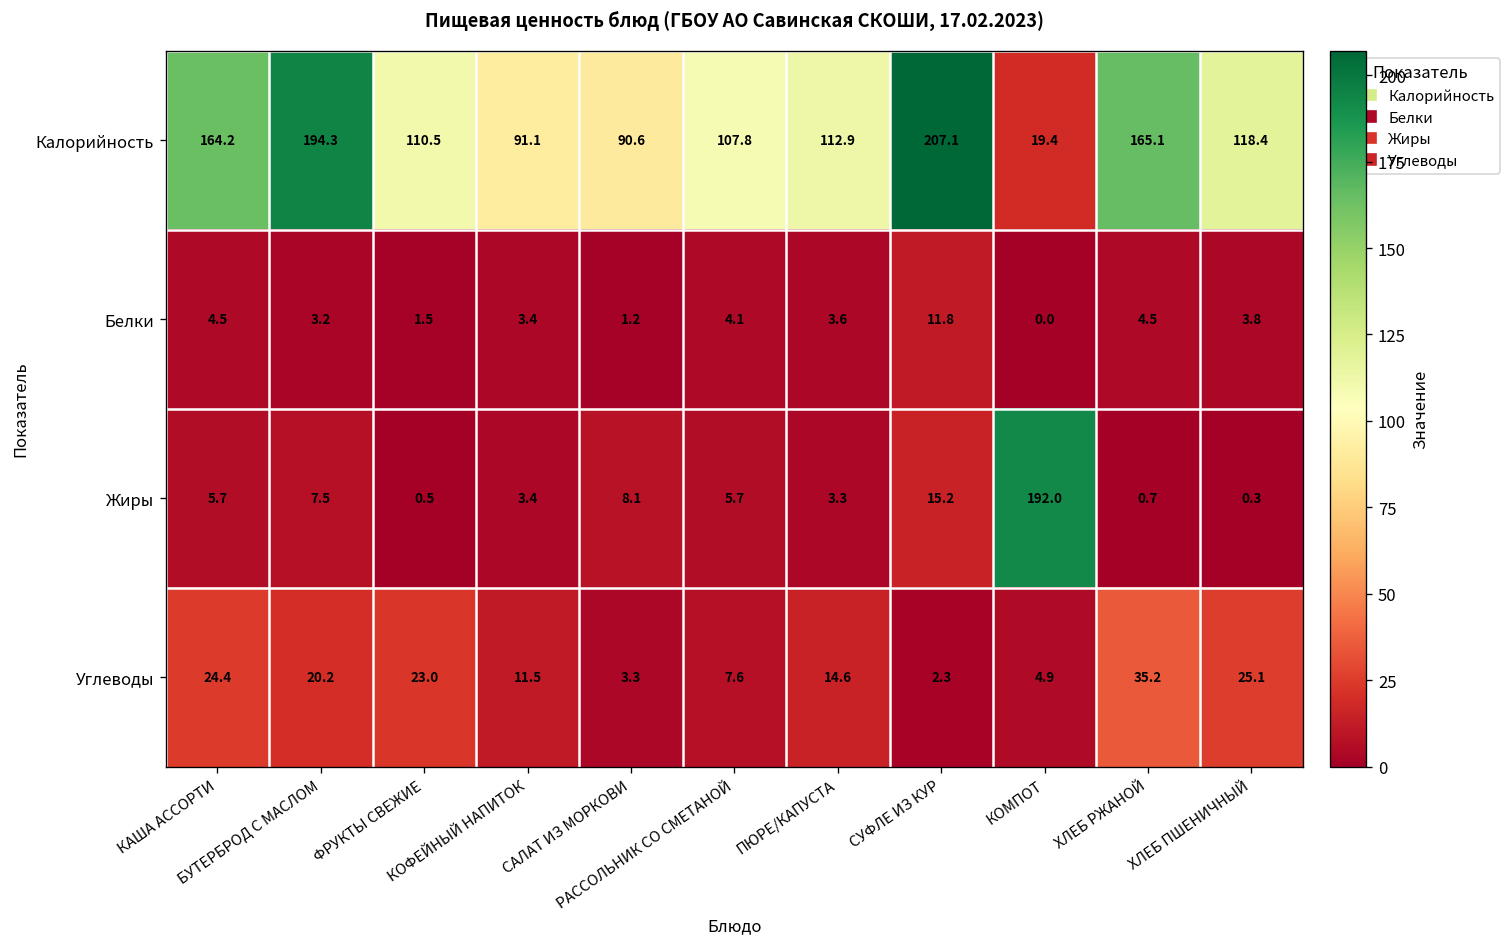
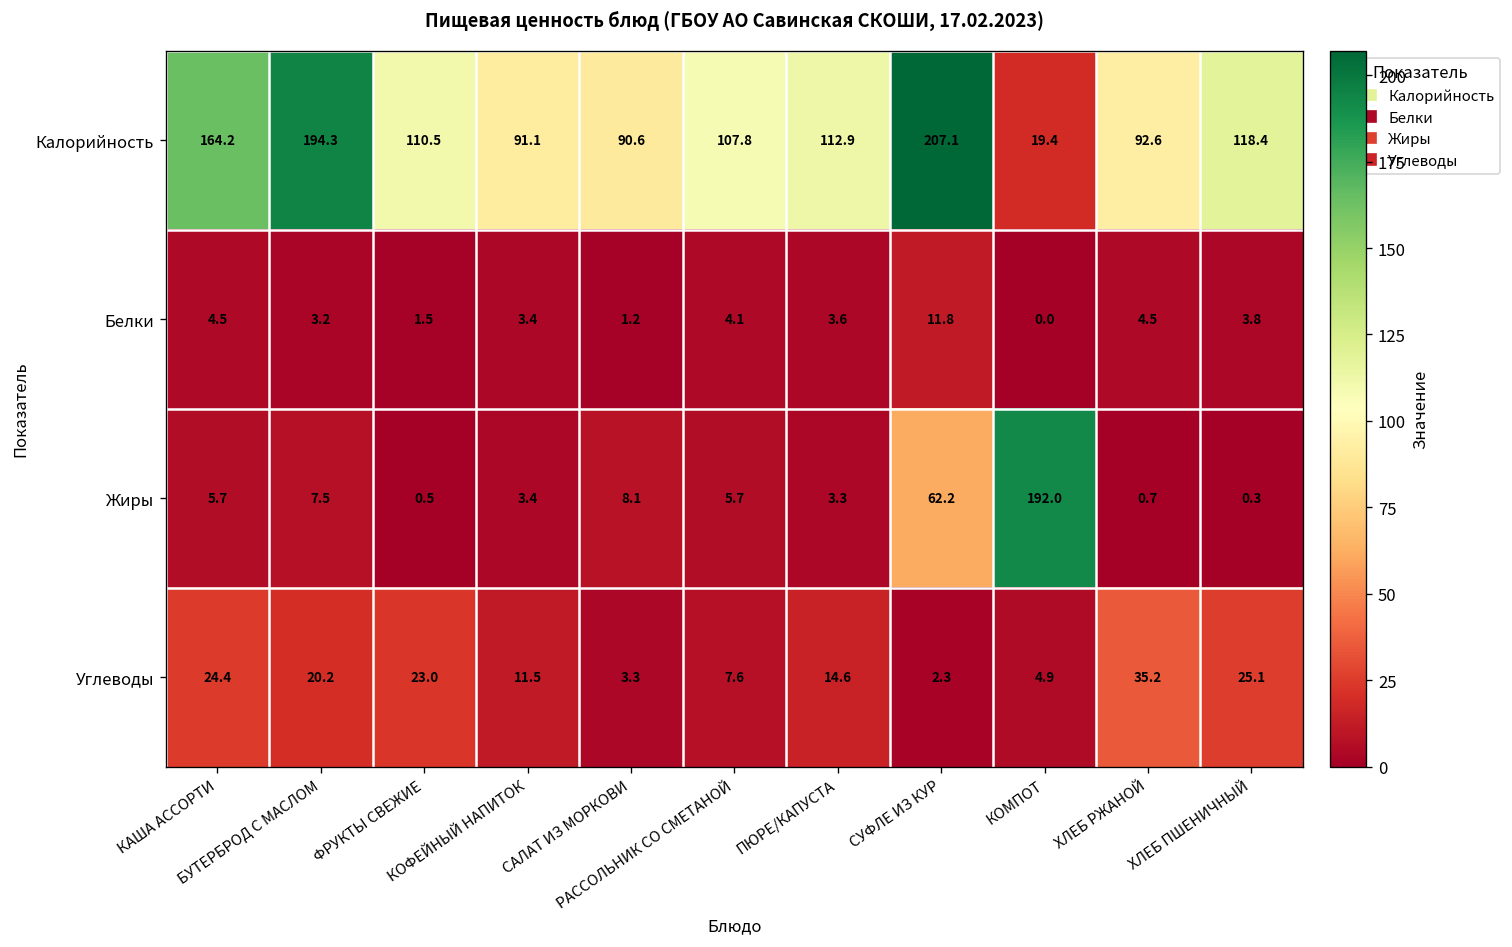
Калорийность, ХЛЕБ РЖАНОЙ: 165.1 -> 92.6
Жиры, СУФЛЕ ИЗ КУР: 15.2 -> 62.2
